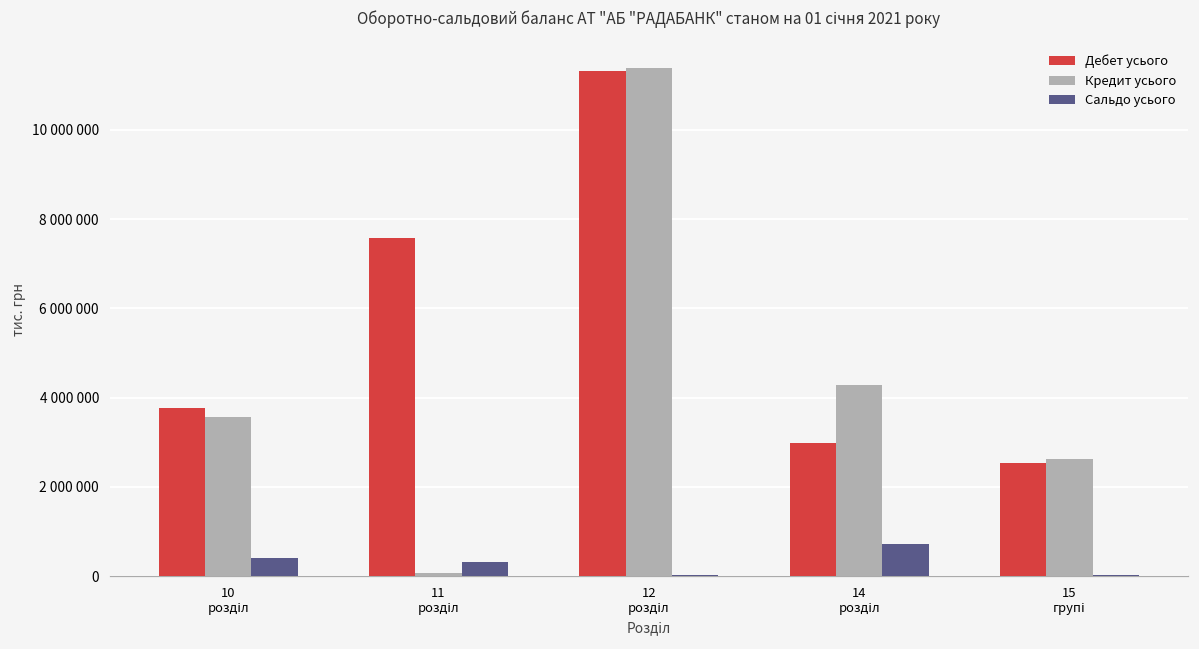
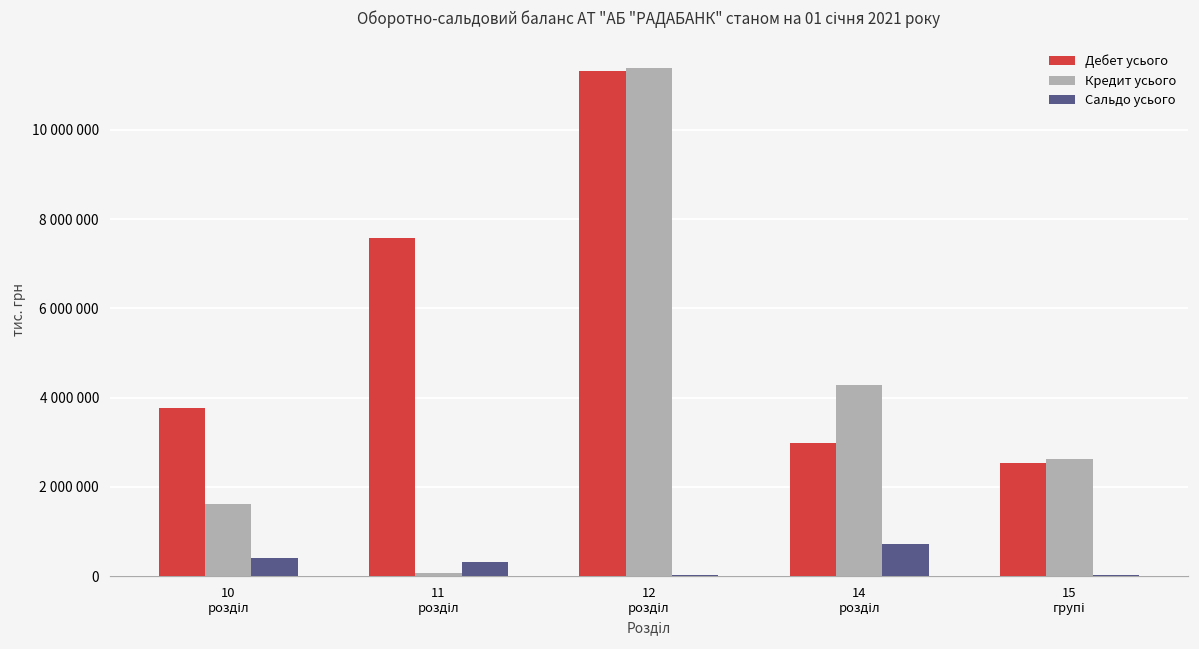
Кредит усього, 10 розділ: 3600000 -> 1600000
